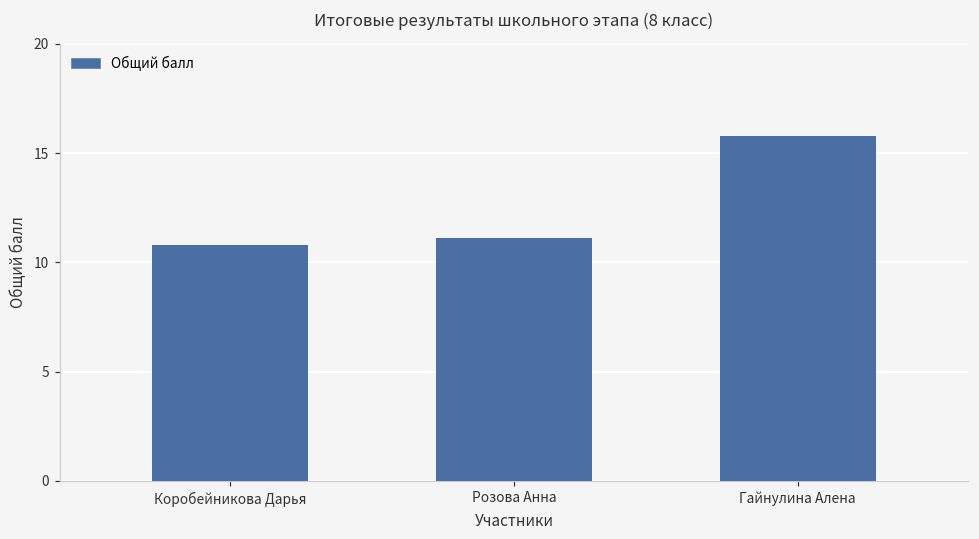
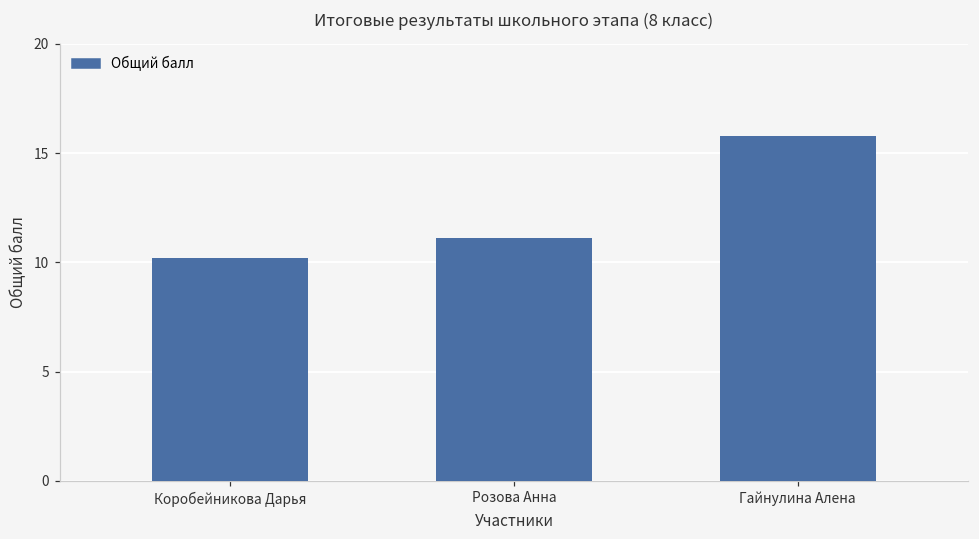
Коробейникова Дарья: 10.8 -> 10.2
